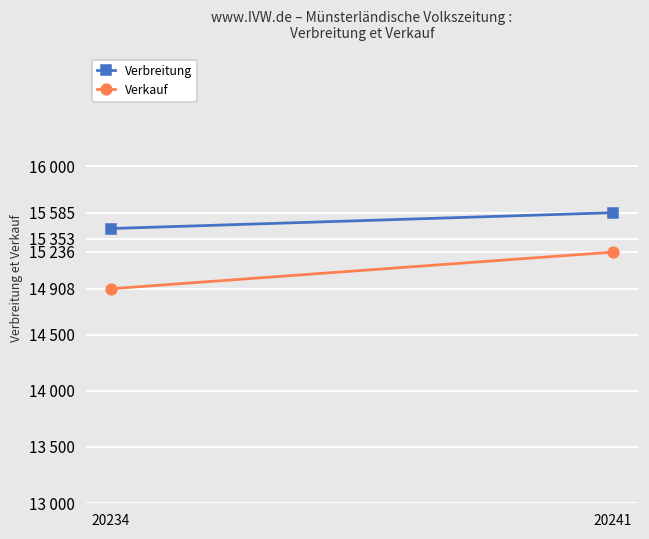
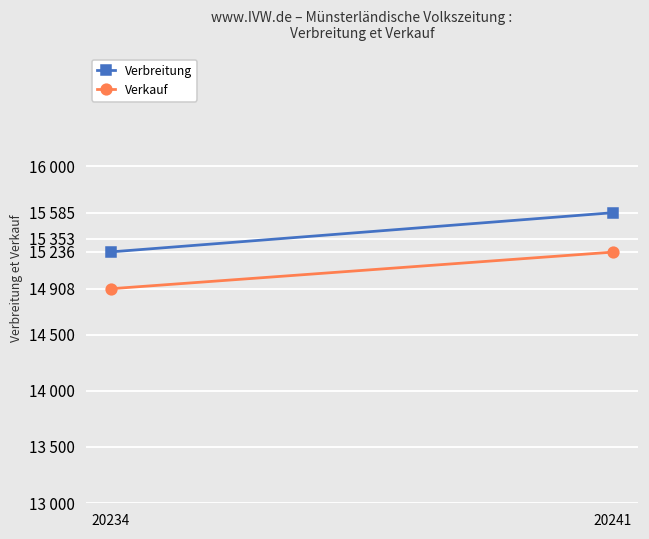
Verbreitung, 20234: 15440 -> 15240
